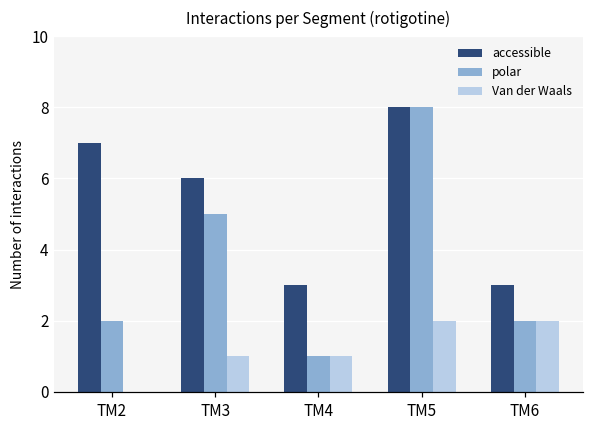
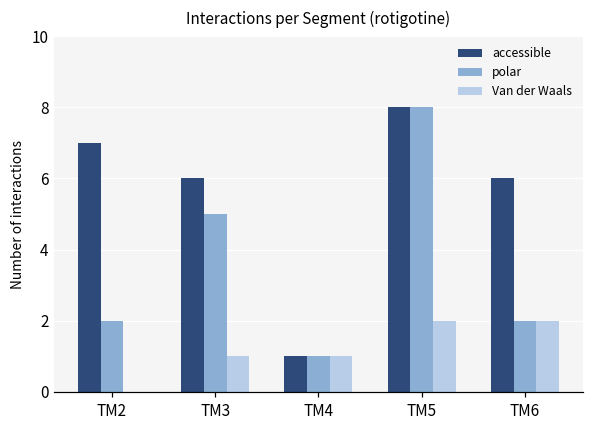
accessible, TM4: 3 -> 1
accessible, TM6: 3 -> 6
